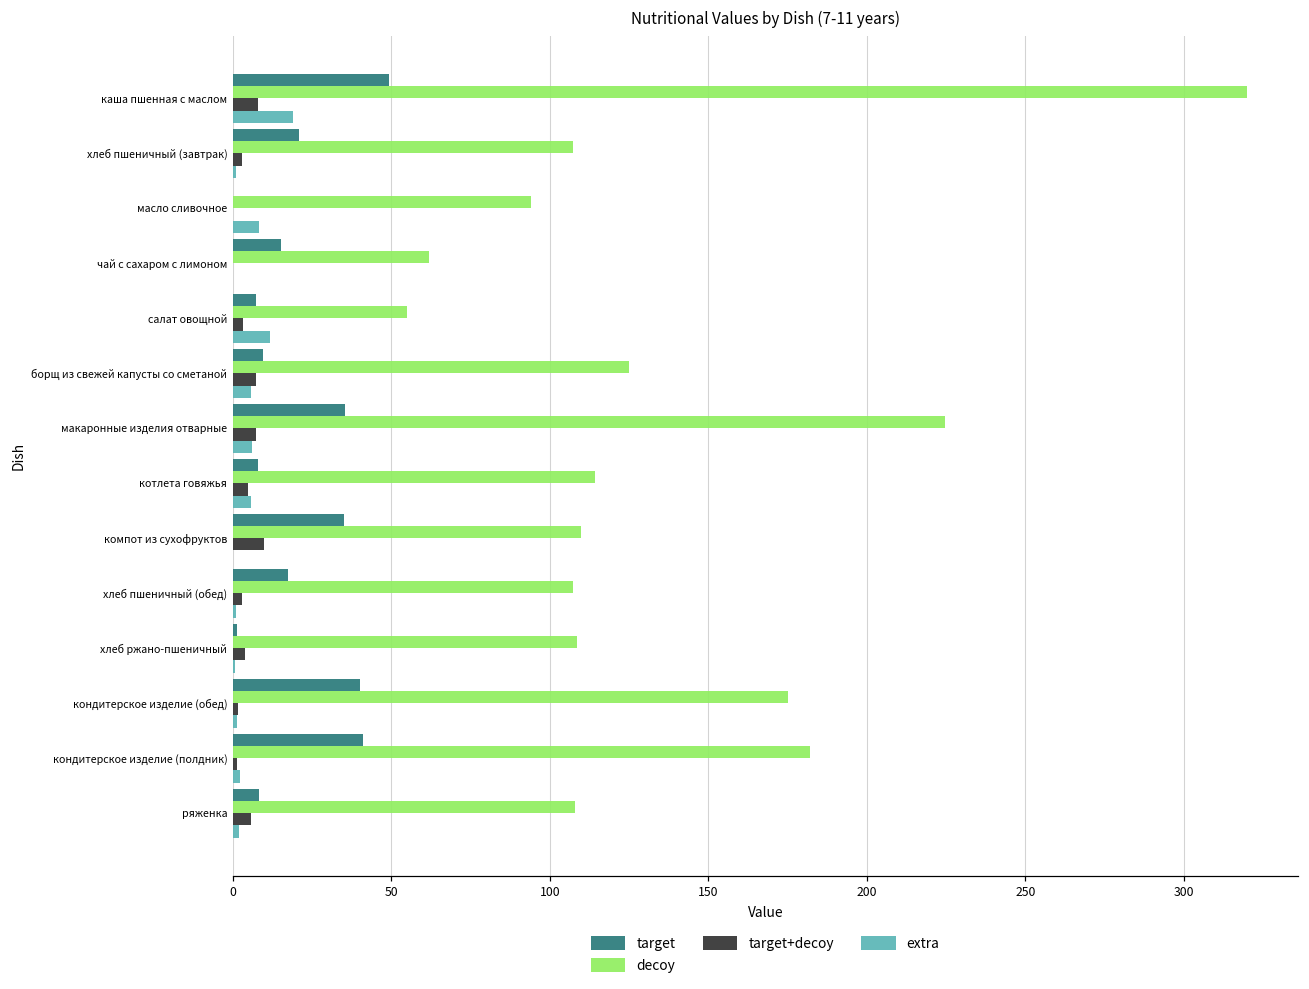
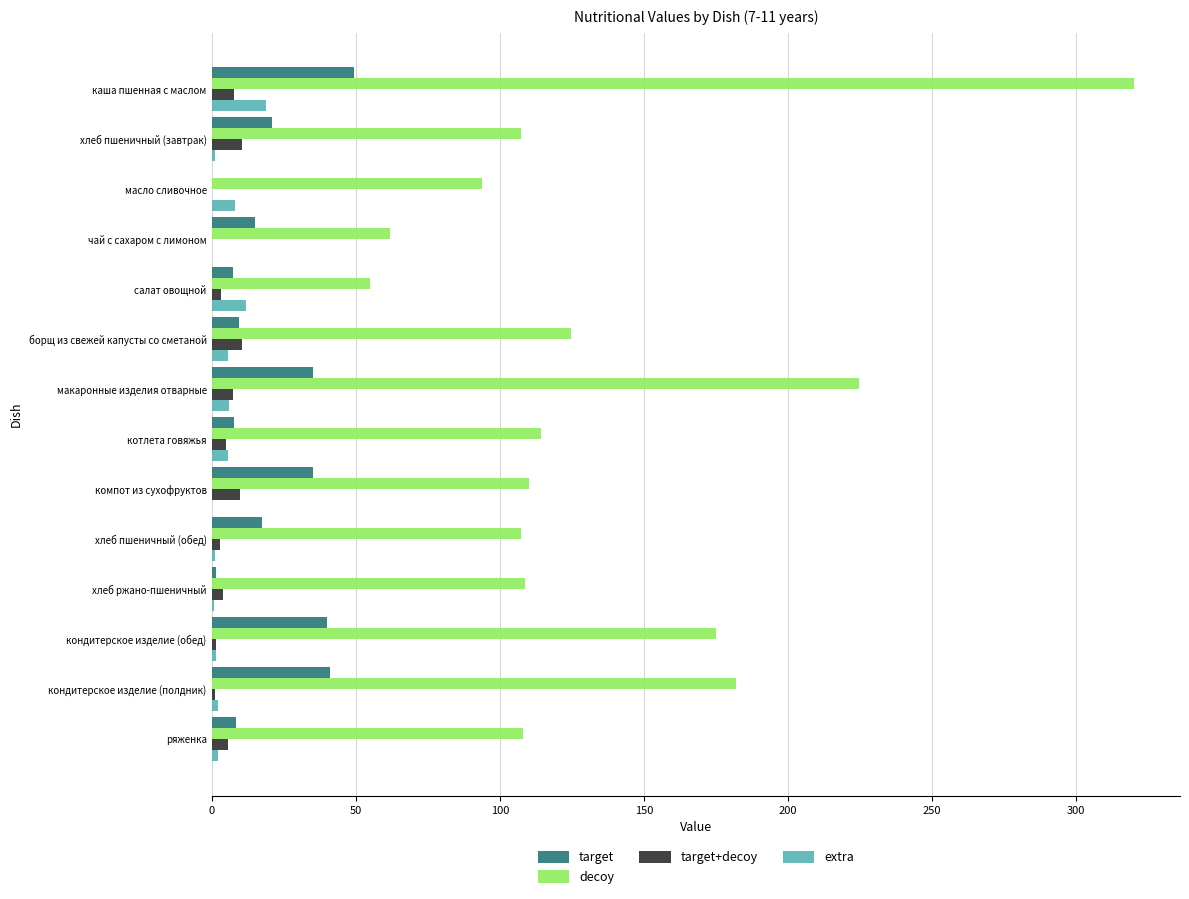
target+decoy, хлеб пшеничный (завтрак): 3 -> 10
target+decoy, борщ из свежей капусты со сметаной: 7 -> 11
